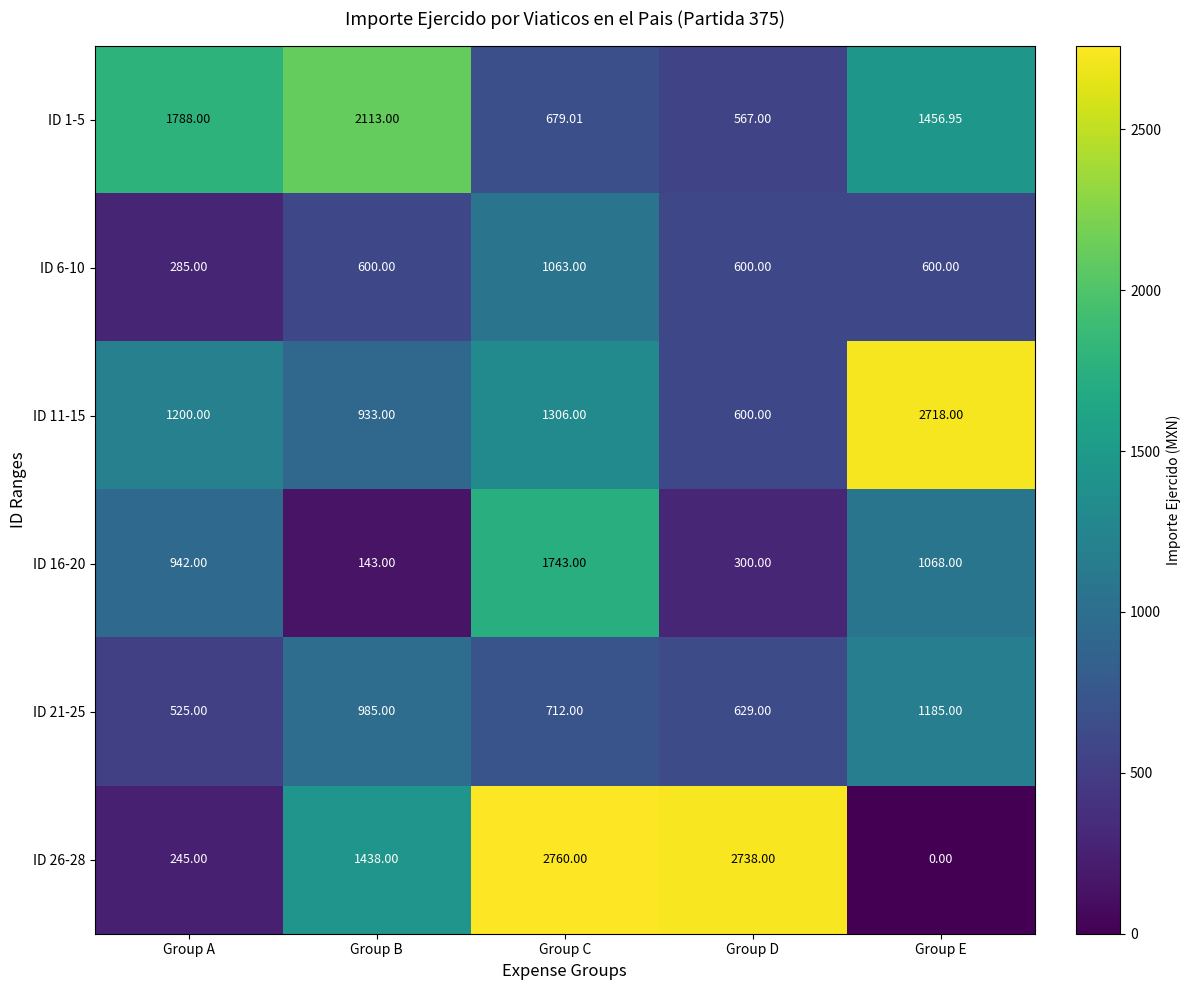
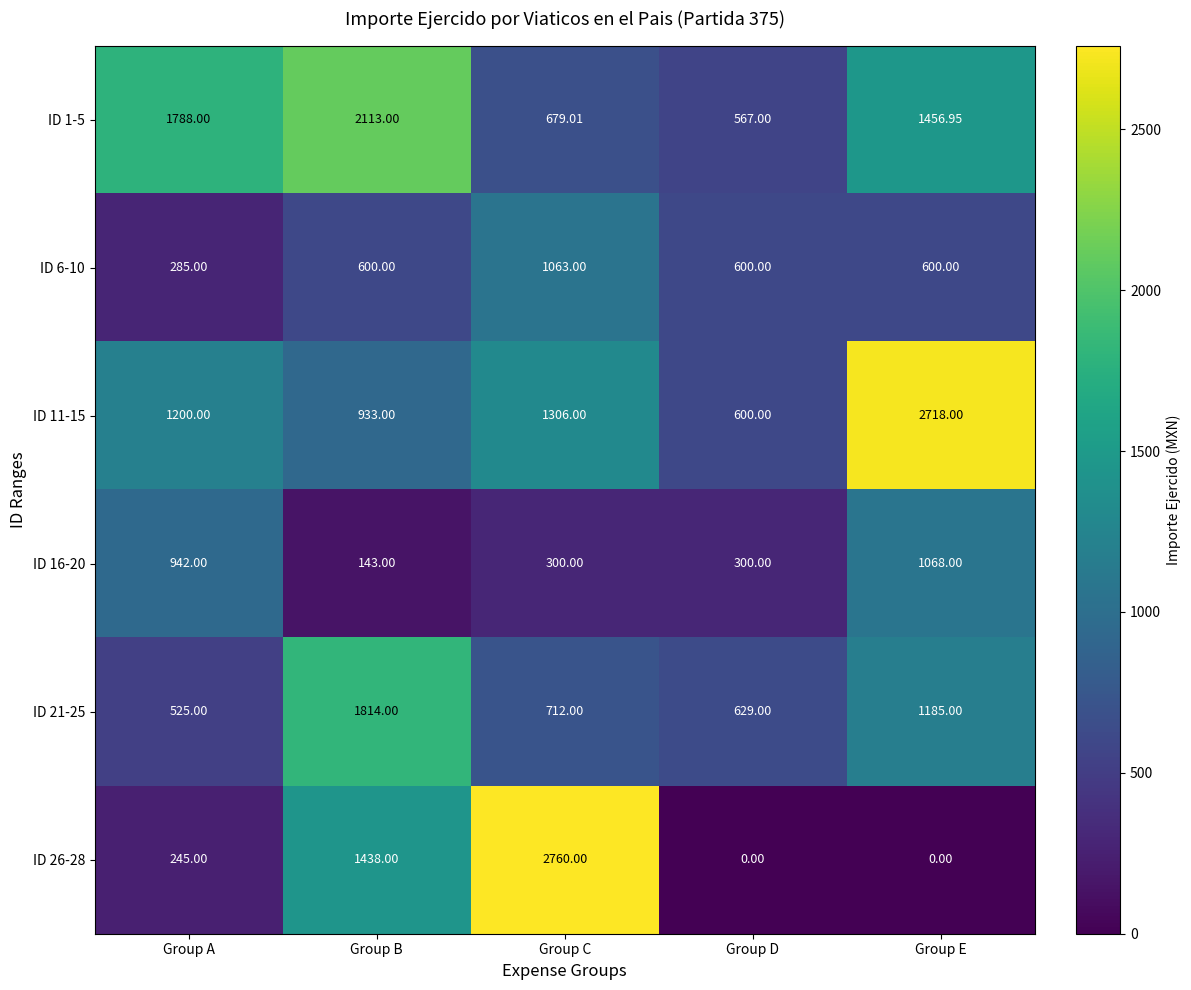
ID 16-20, Group C: 1743.00 -> 300.00
ID 21-25, Group B: 985.00 -> 1814.00
ID 26-28, Group D: 2738.00 -> 0.00
